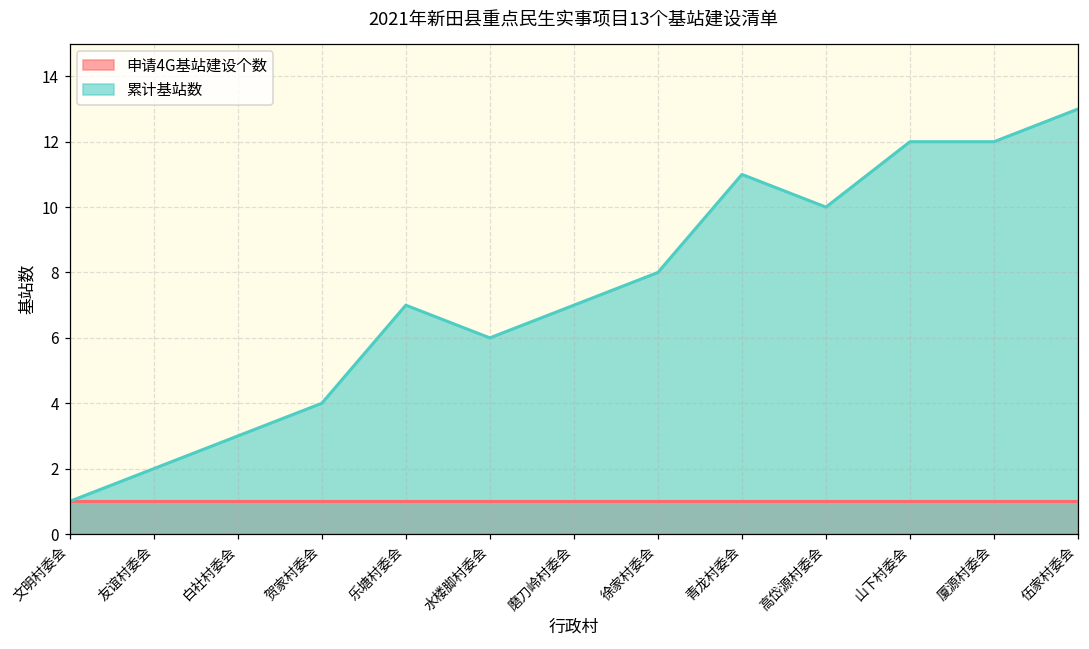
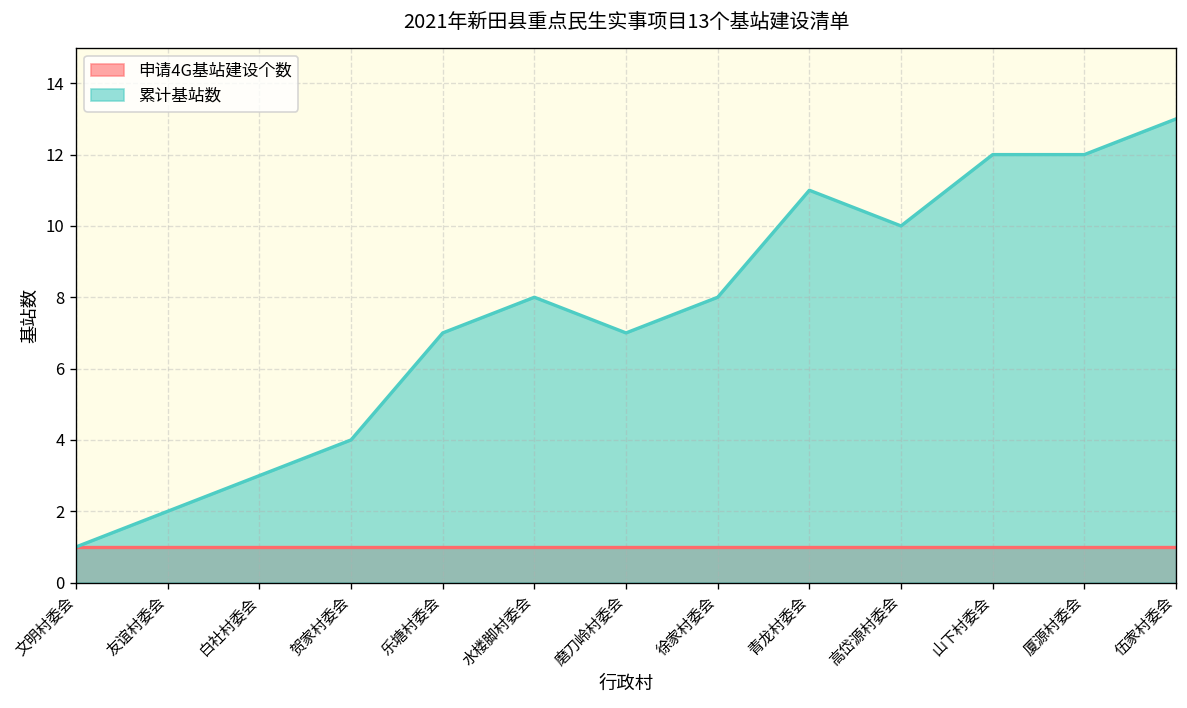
累计基站数, 水楼脚村委会: 6 -> 8
